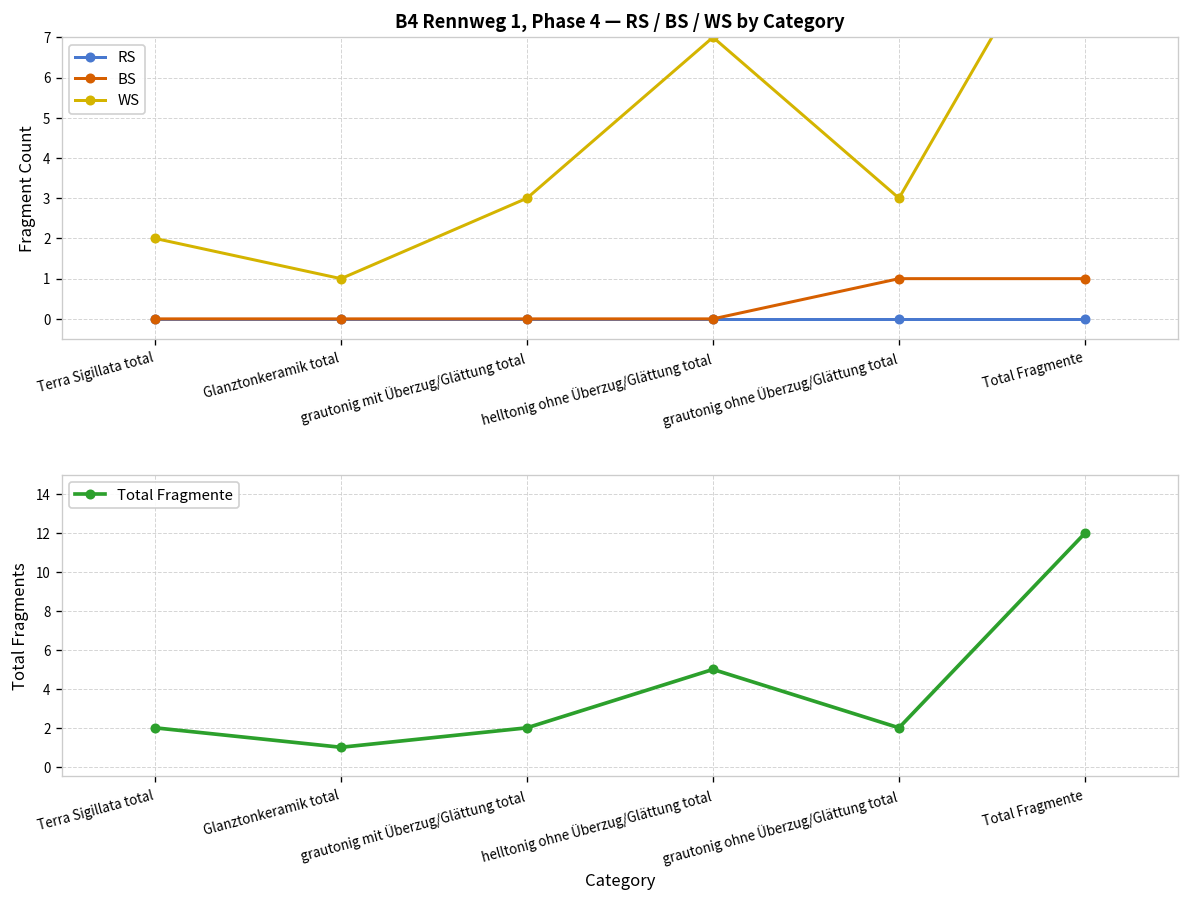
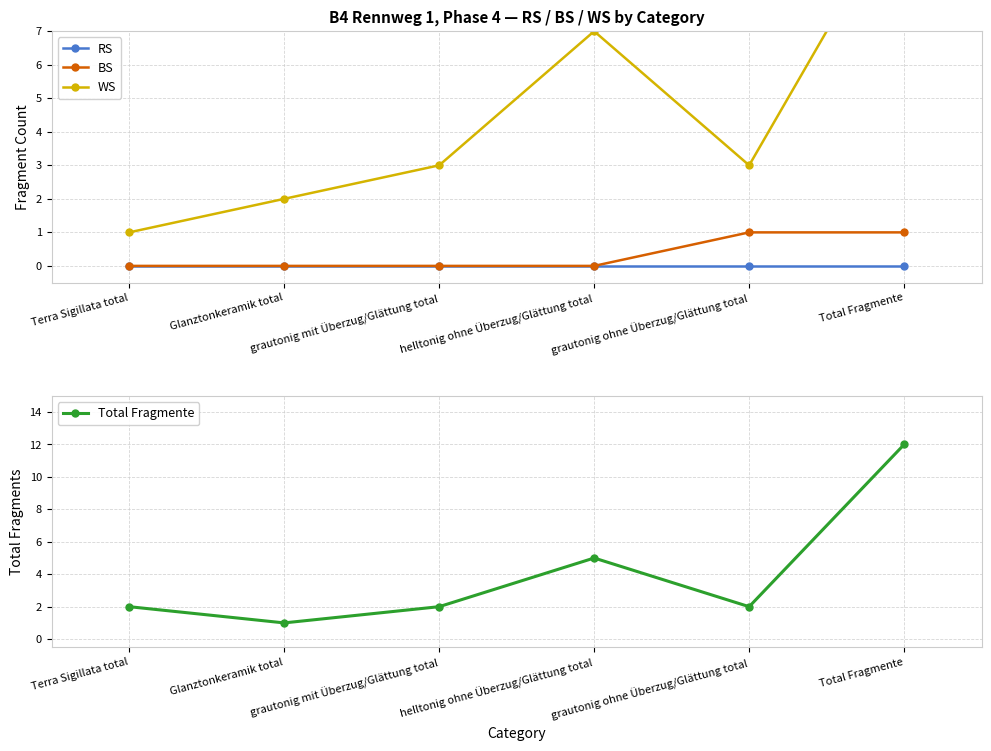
B4 Rennweg 1, Phase 4 — RS / BS / WS by Category, WS, Terra Sigillata total: 2 -> 1
B4 Rennweg 1, Phase 4 — RS / BS / WS by Category, WS, Glanztonkeramik total: 1 -> 2
